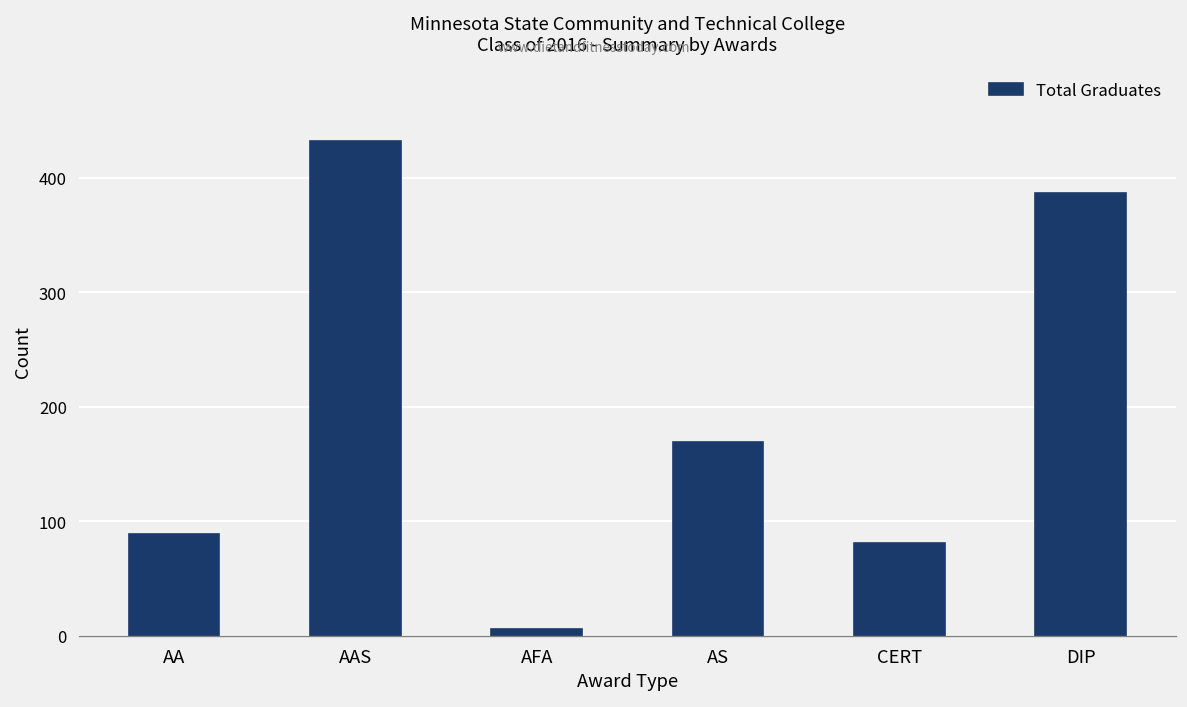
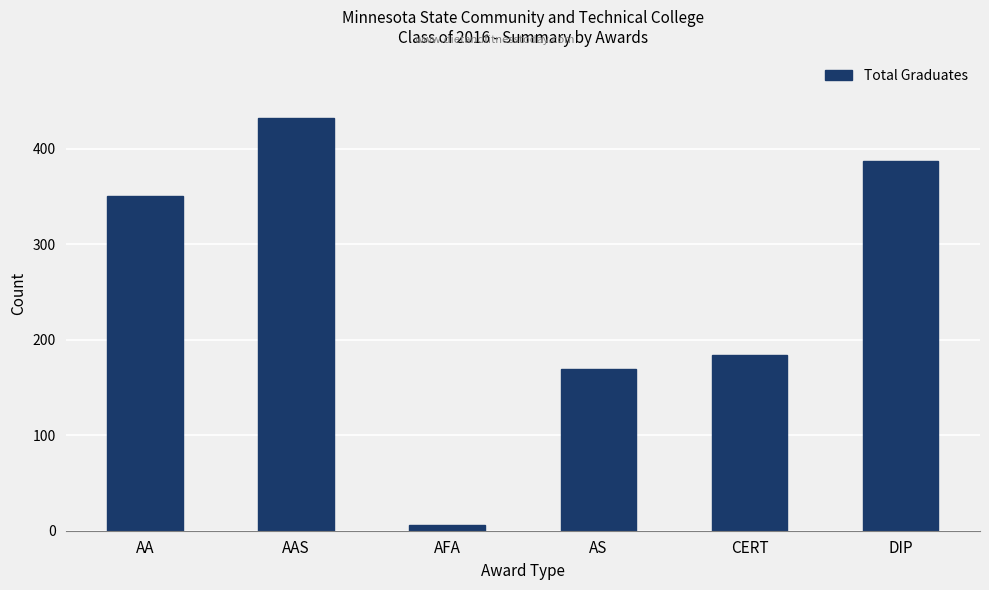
AA: 90 -> 350
CERT: 80 -> 180
